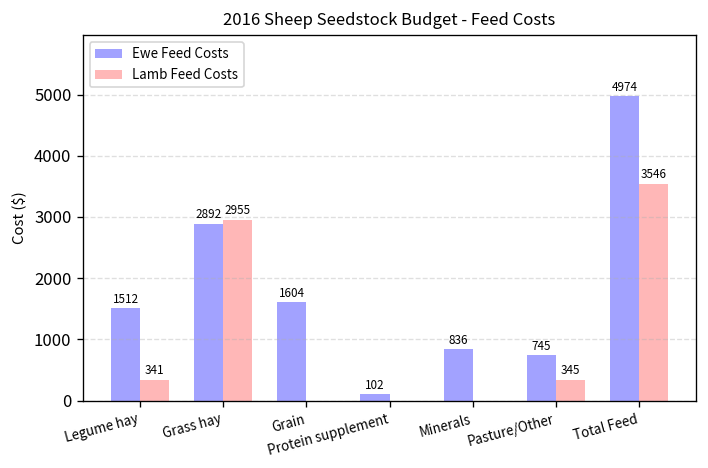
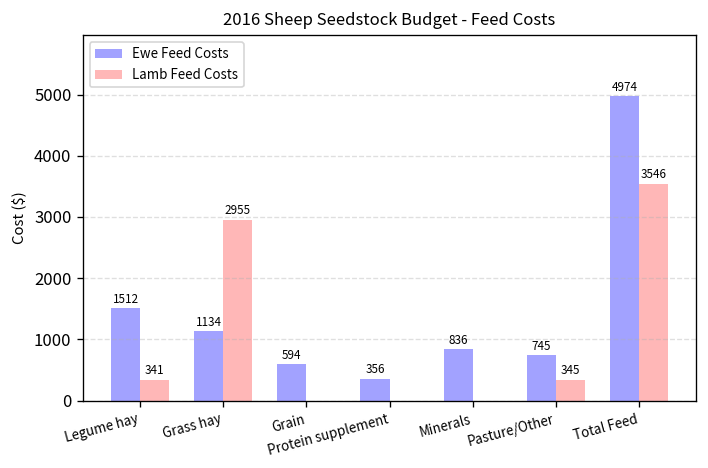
Ewe Feed Costs, Grass hay: 2892 -> 1134
Ewe Feed Costs, Grain: 1604 -> 594
Ewe Feed Costs, Protein supplement: 102 -> 356
